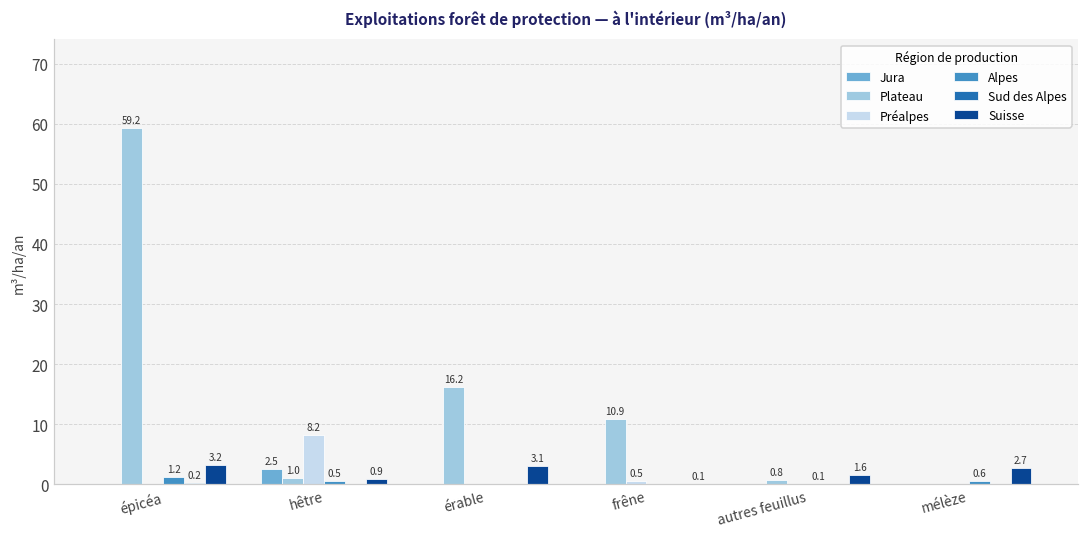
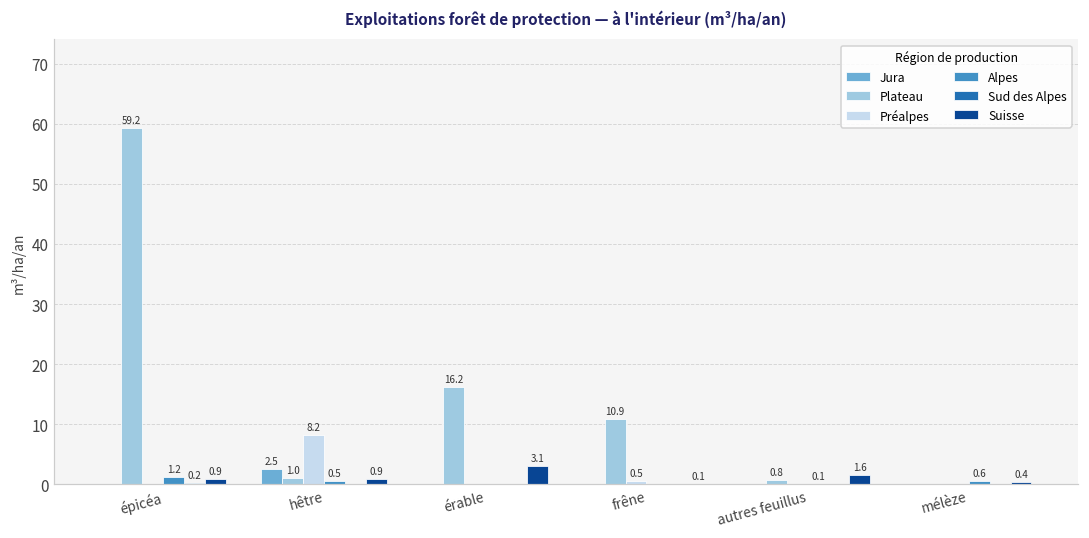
Suisse, épicéa: 3.2 -> 0.9
Suisse, mélèze: 2.7 -> 0.4
